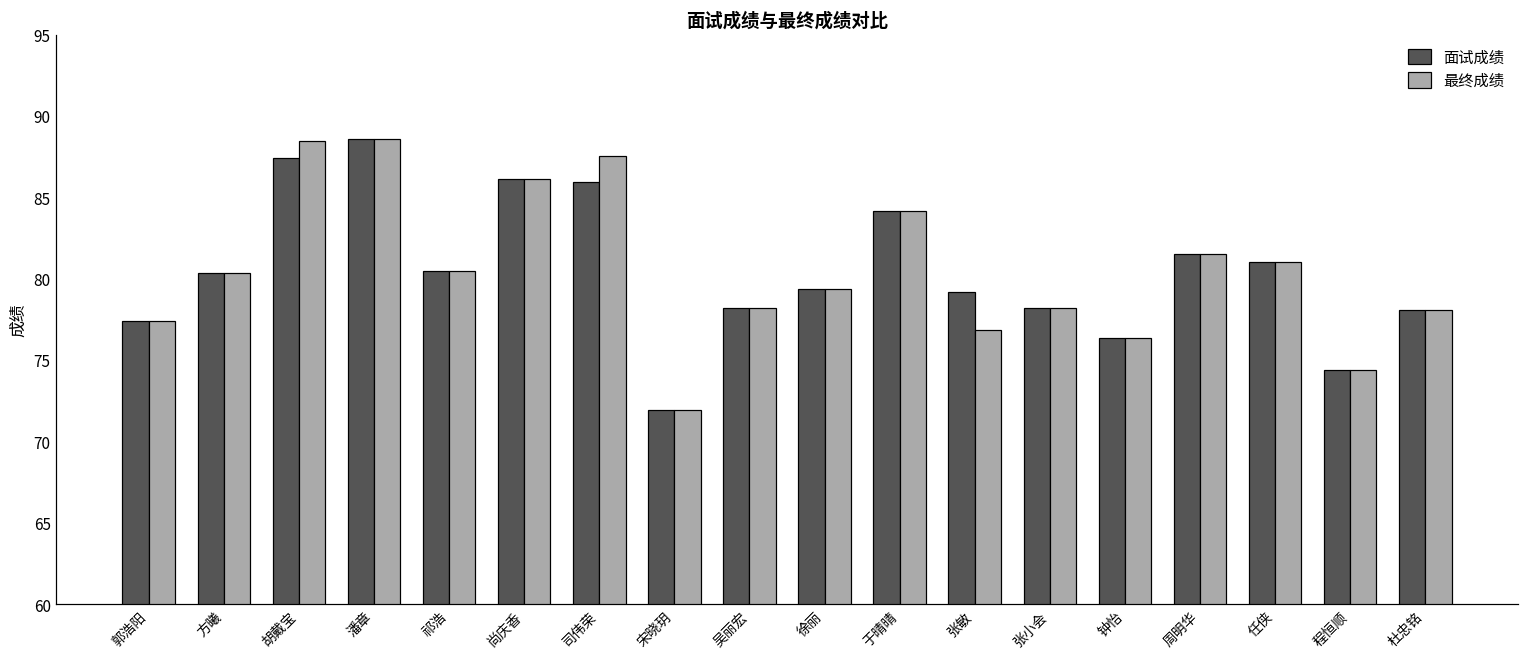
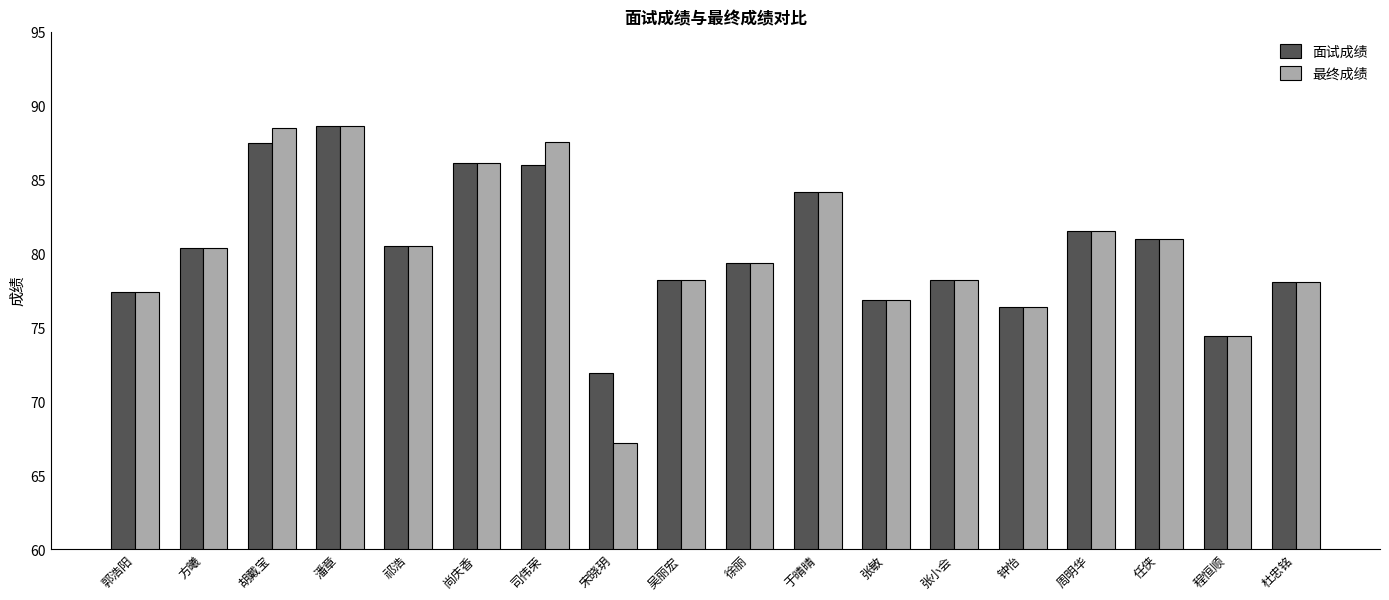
最终成绩, 宋晓玥: 71.9 -> 67.2
面试成绩, 张敏: 79.2 -> 76.9
